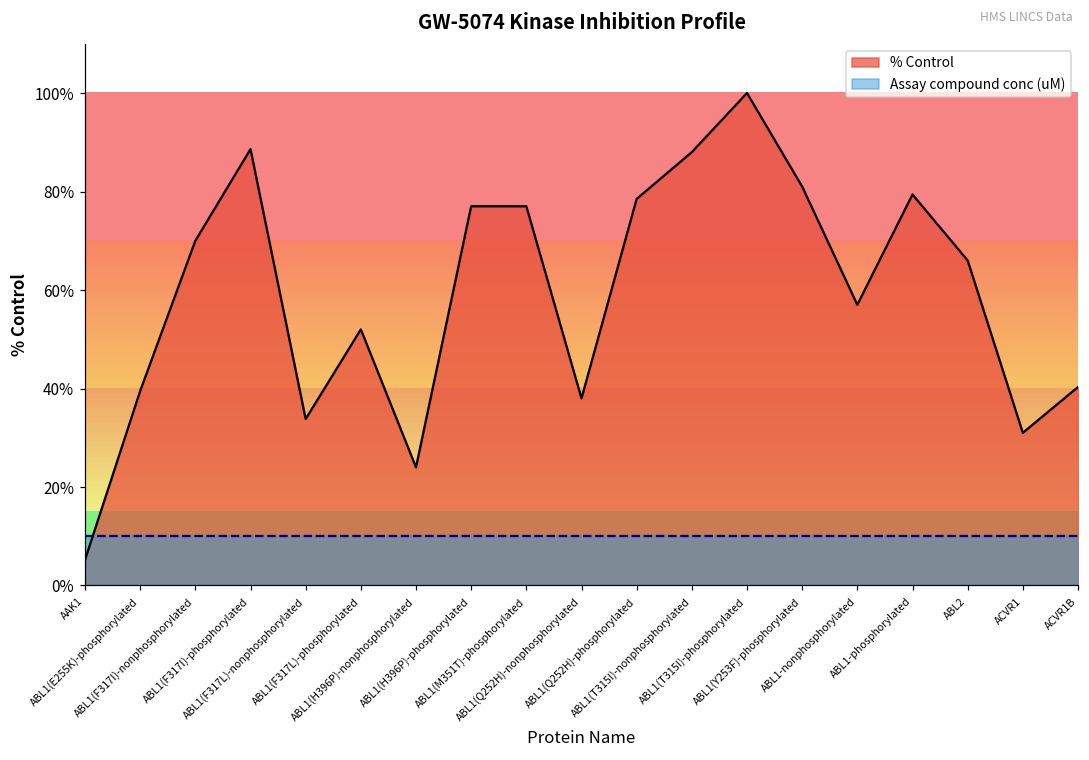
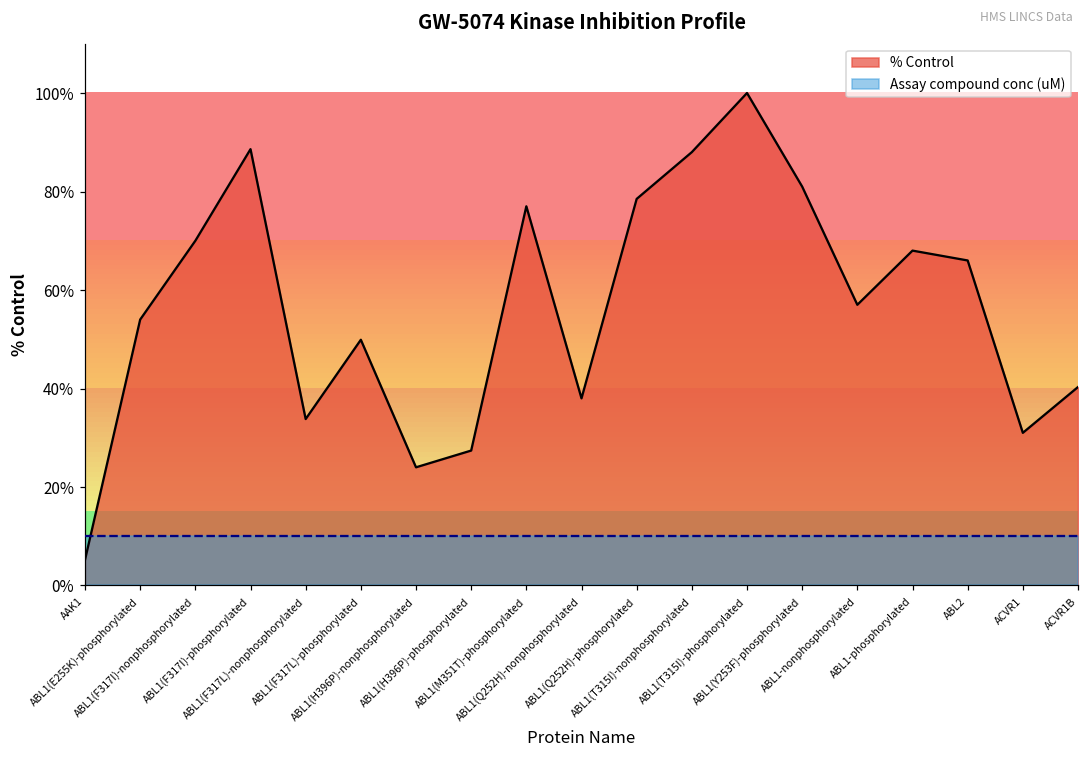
% Control, ABL1(E255K)-phosphorylated: 40% -> 54%
% Control, ABL1(F317L)-phosphorylated: 52% -> 50%
% Control, ABL1(H396P)-phosphorylated: 77% -> 27%
% Control, ABL1-phosphorylated: 79% -> 68%
